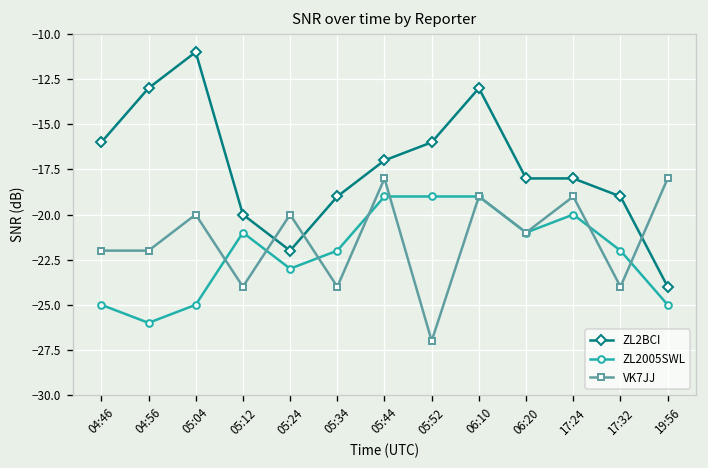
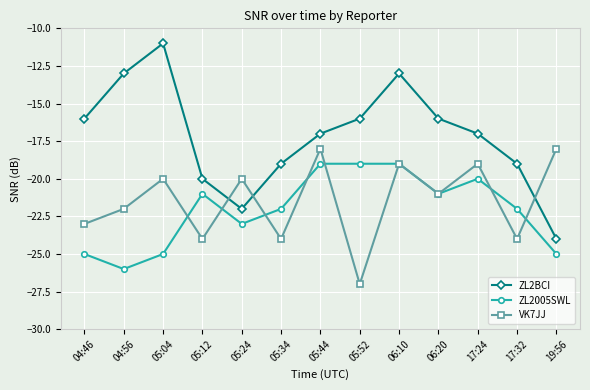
VK7JJ, 04:46: -22 -> -23
ZL2BCI, 06:20: -18 -> -16
ZL2BCI, 17:24: -18 -> -17
